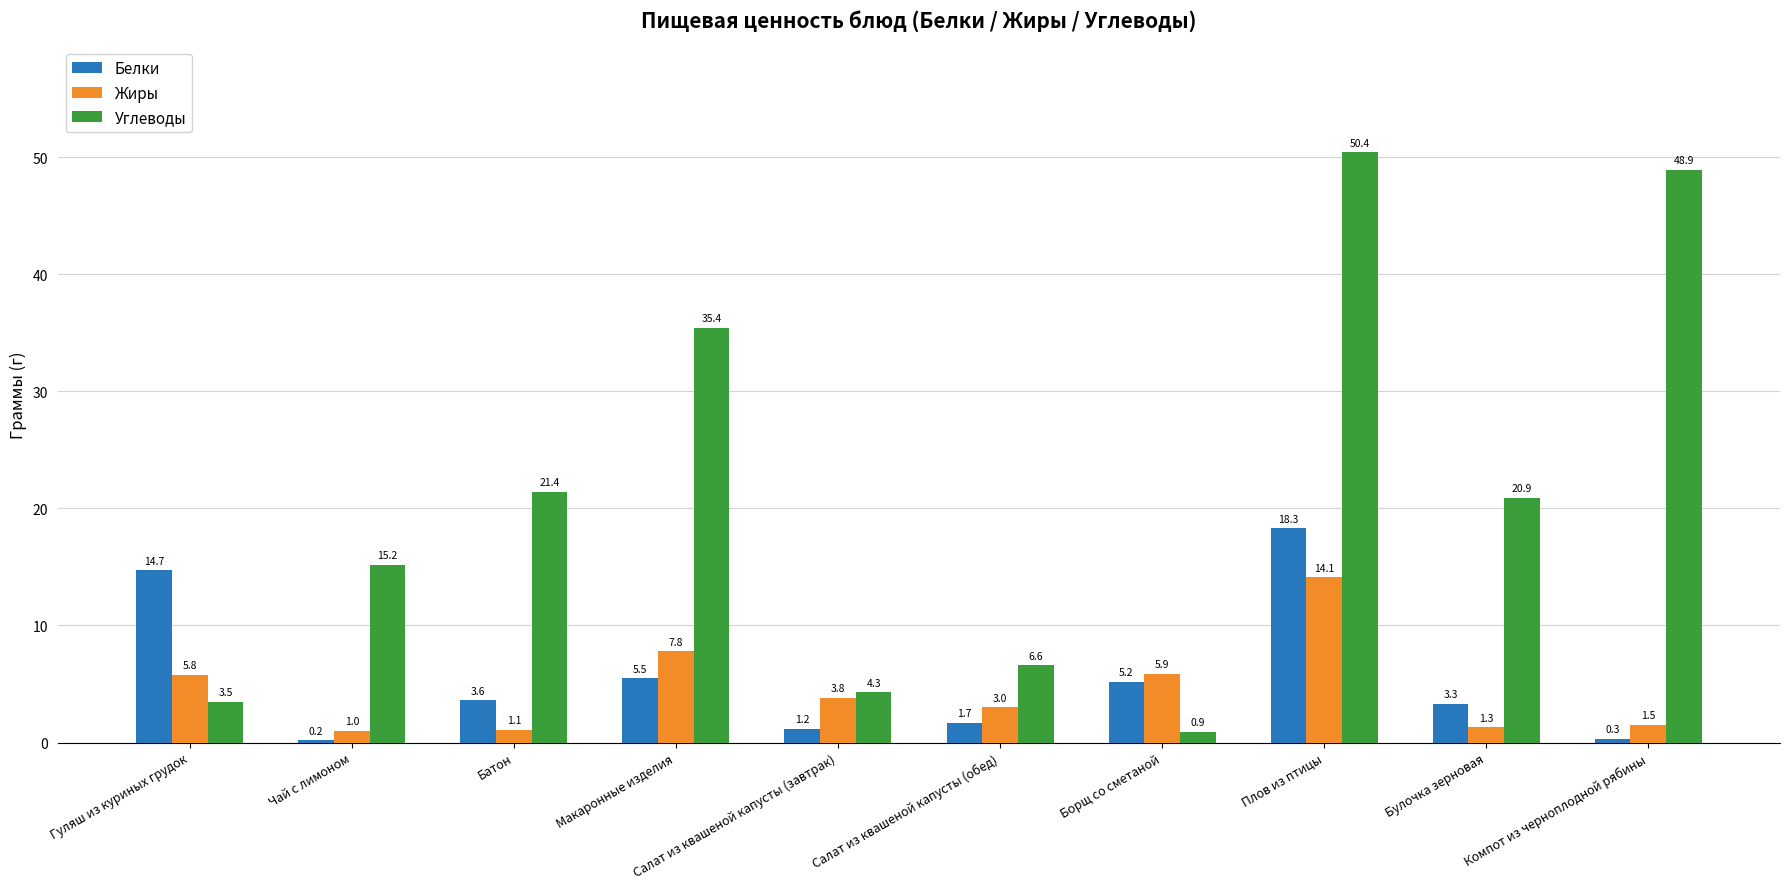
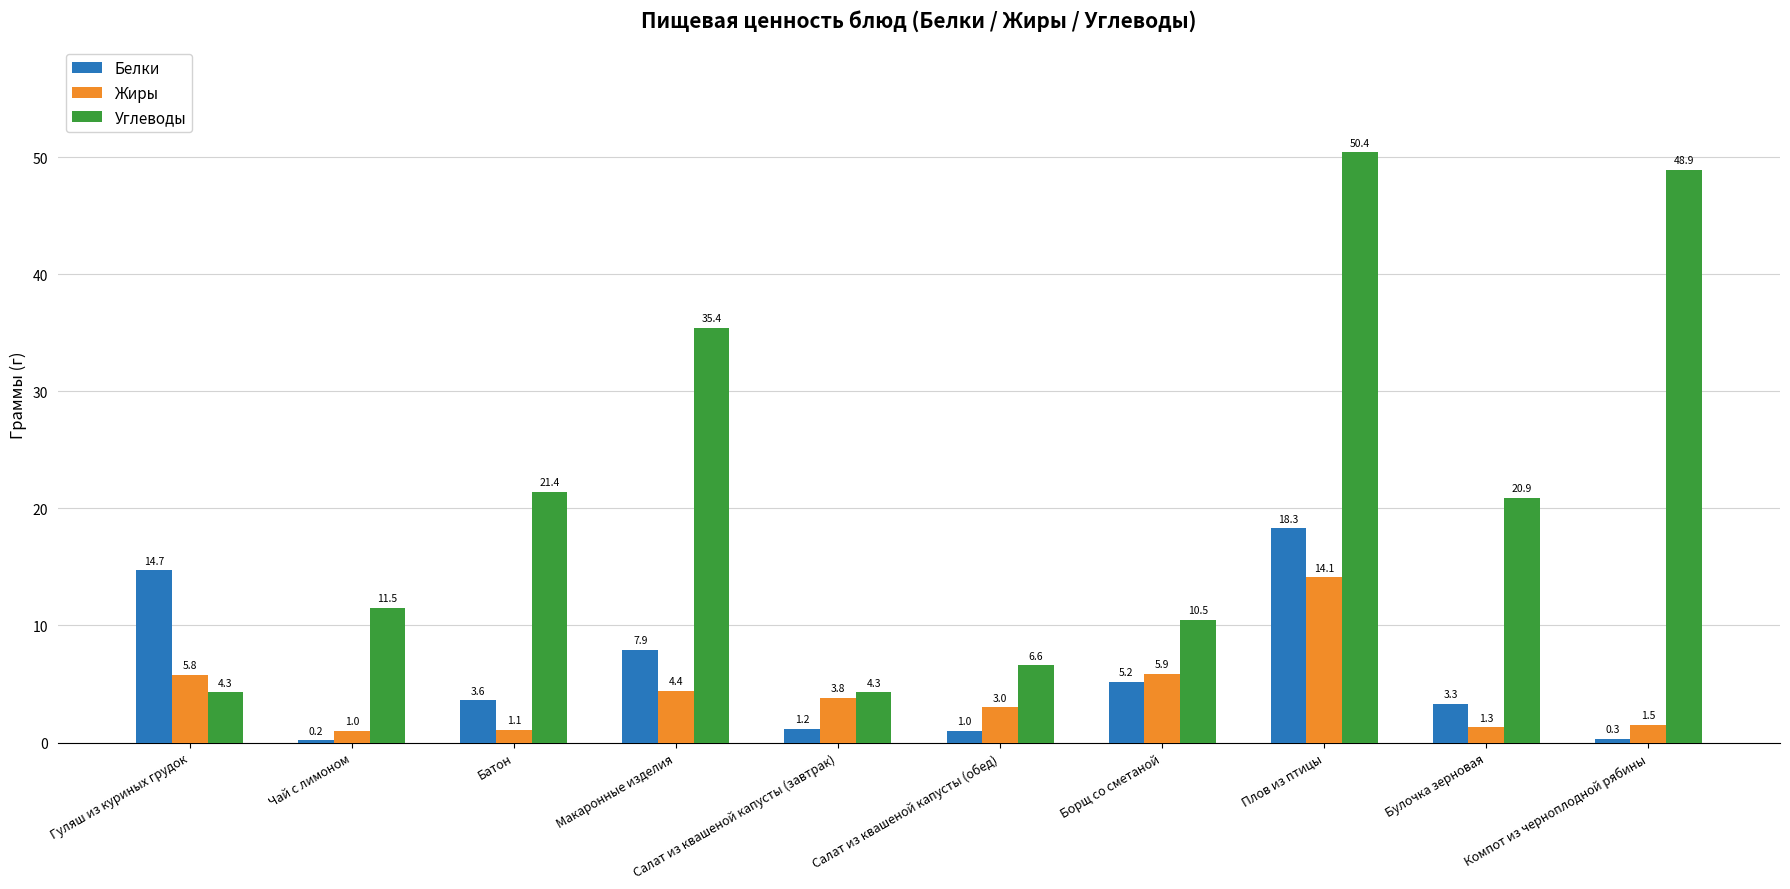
Углеводы, Гуляш из куриных грудок: 3.5 -> 4.3
Углеводы, Чай с лимоном: 15.2 -> 11.5
Белки, Макаронные изделия: 5.5 -> 7.9
Жиры, Макаронные изделия: 7.8 -> 4.4
Белки, Салат из квашеной капусты (обед): 1.7 -> 1.0
Углеводы, Борщ со сметаной: 0.9 -> 10.5
